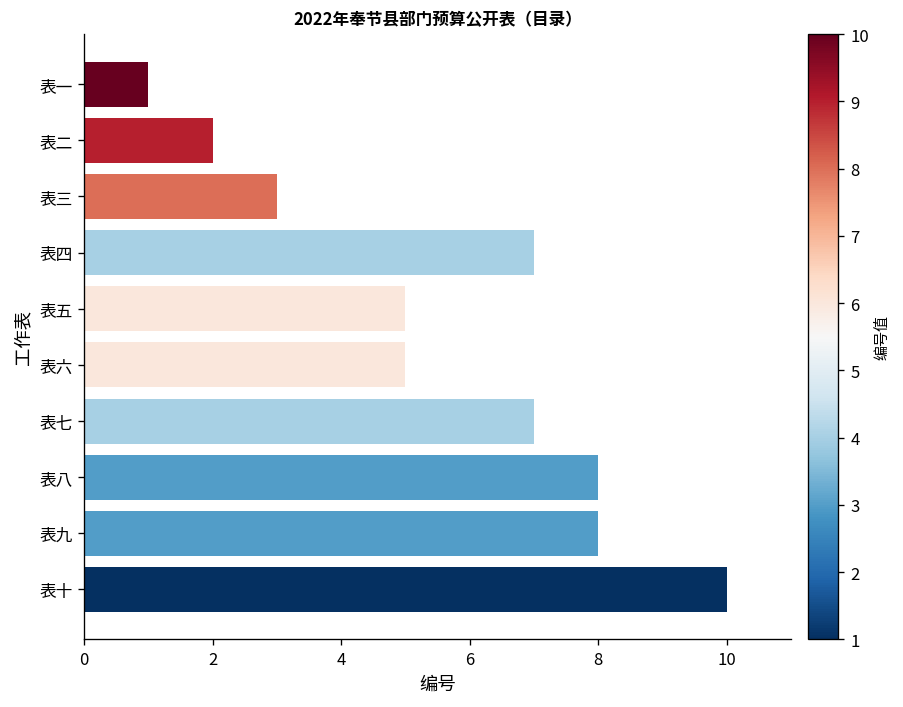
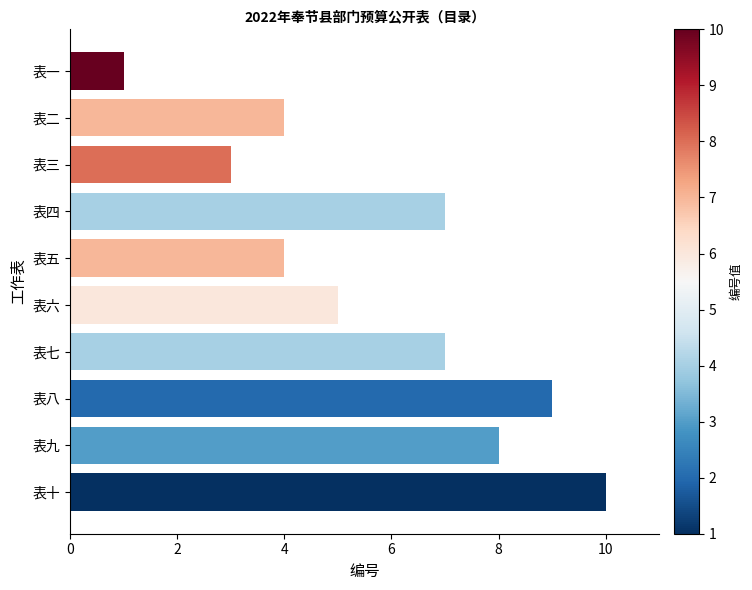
表二: 2 -> 4
表五: 5 -> 4
表八: 8 -> 9
